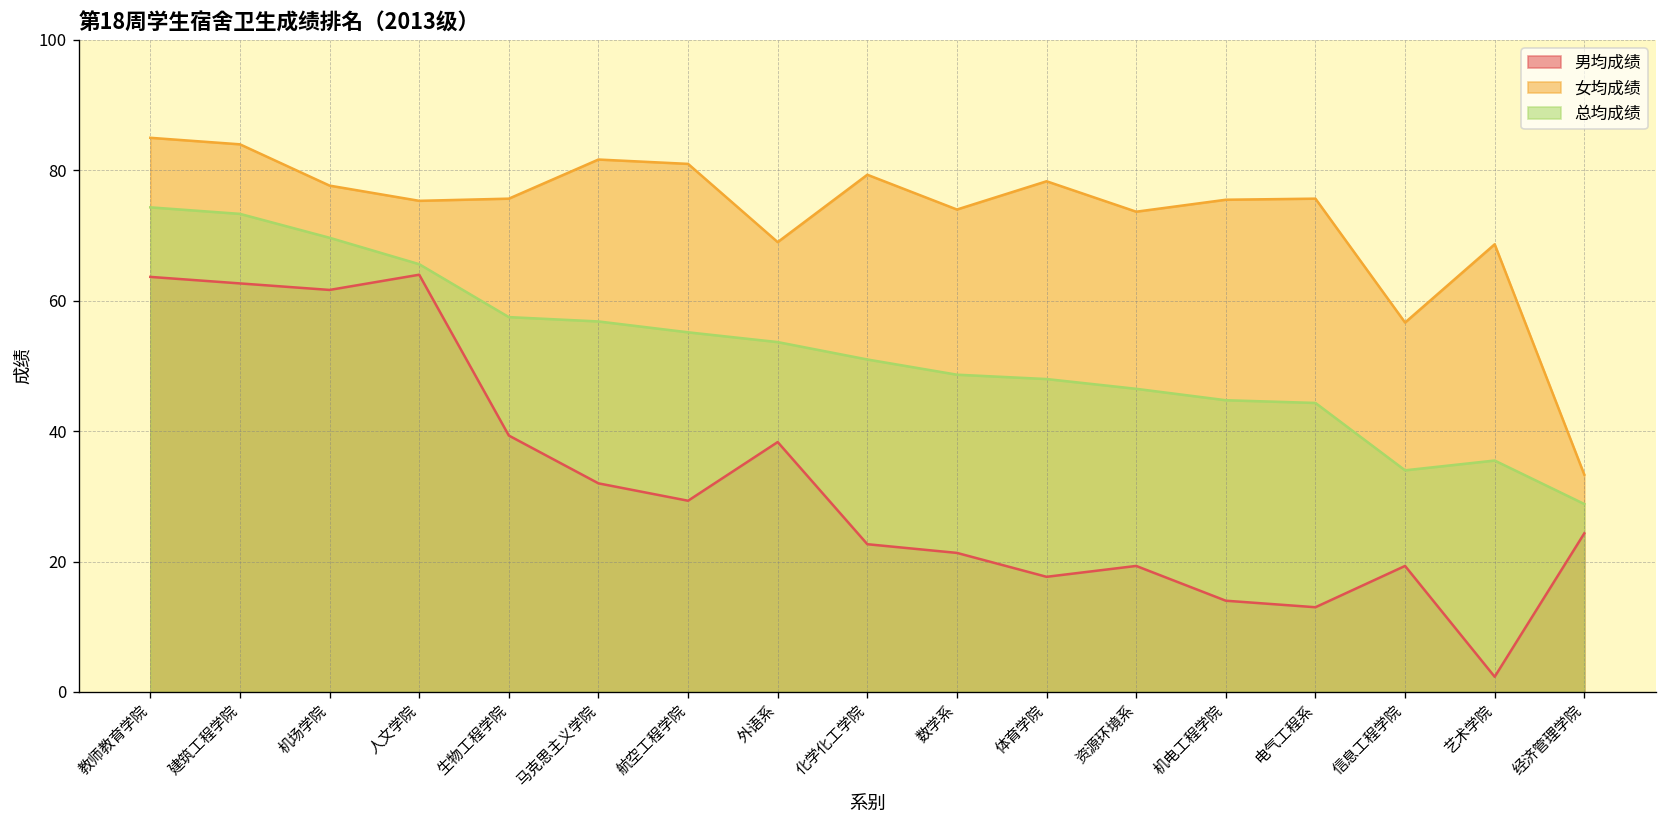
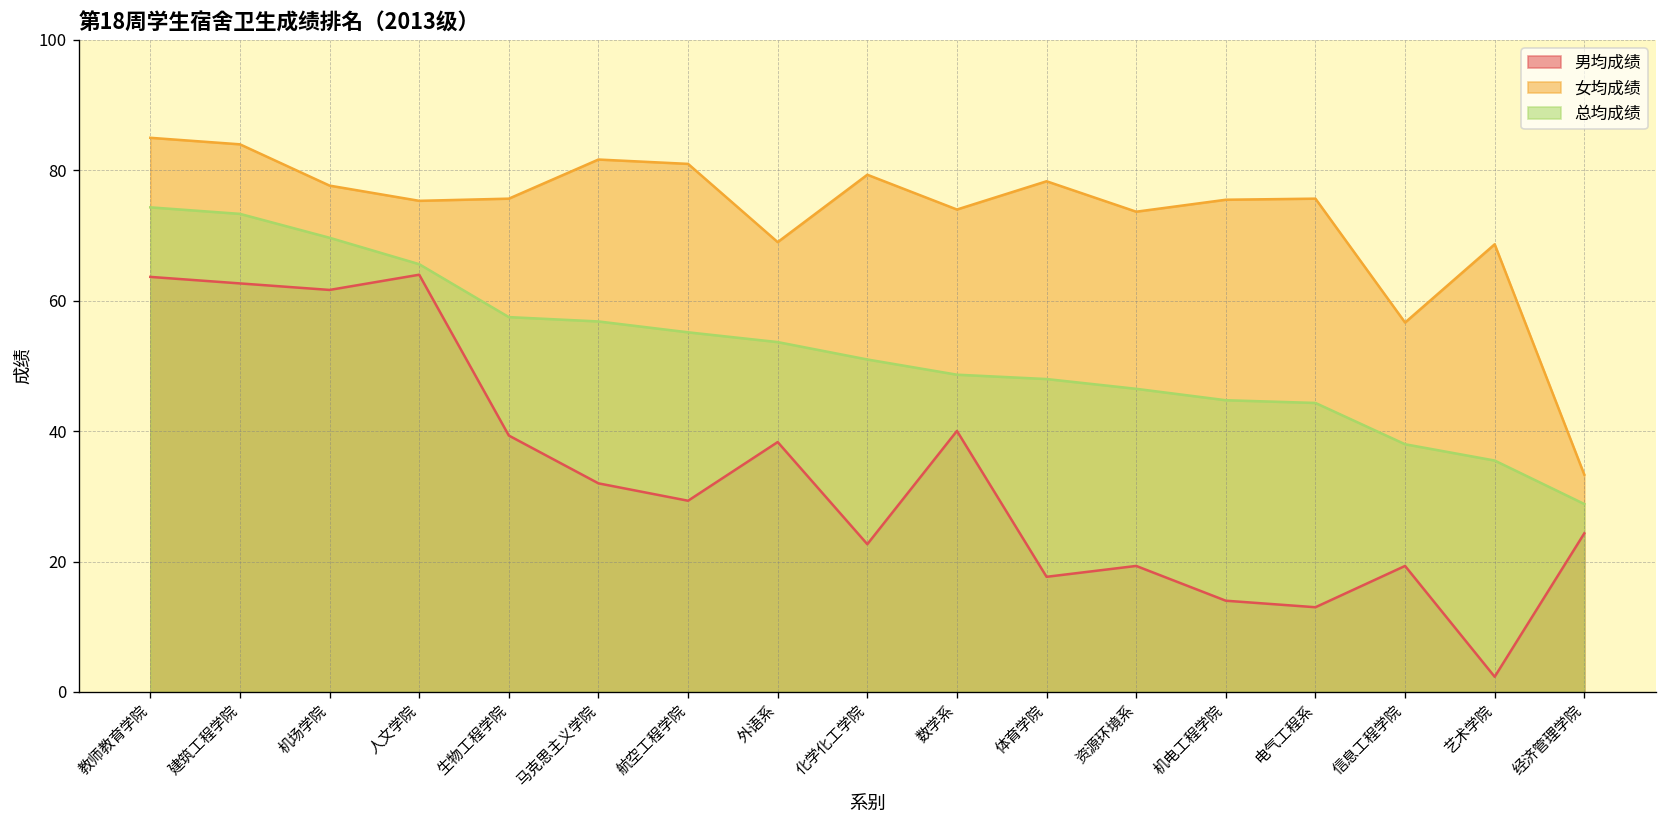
男均成绩, 数学系: 21 -> 40
总均成绩, 信息工程学院: 34 -> 38
